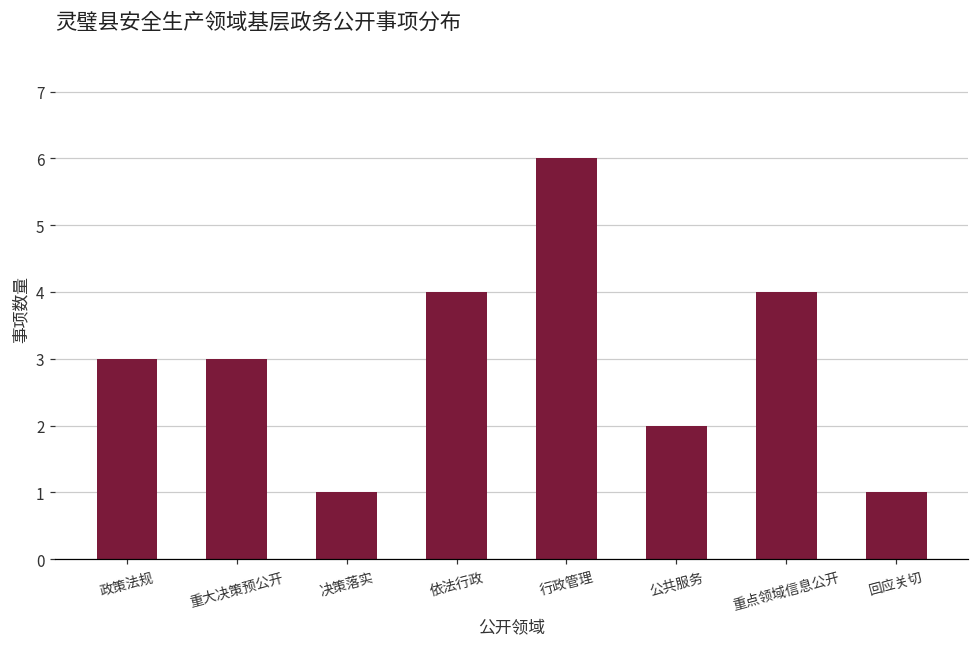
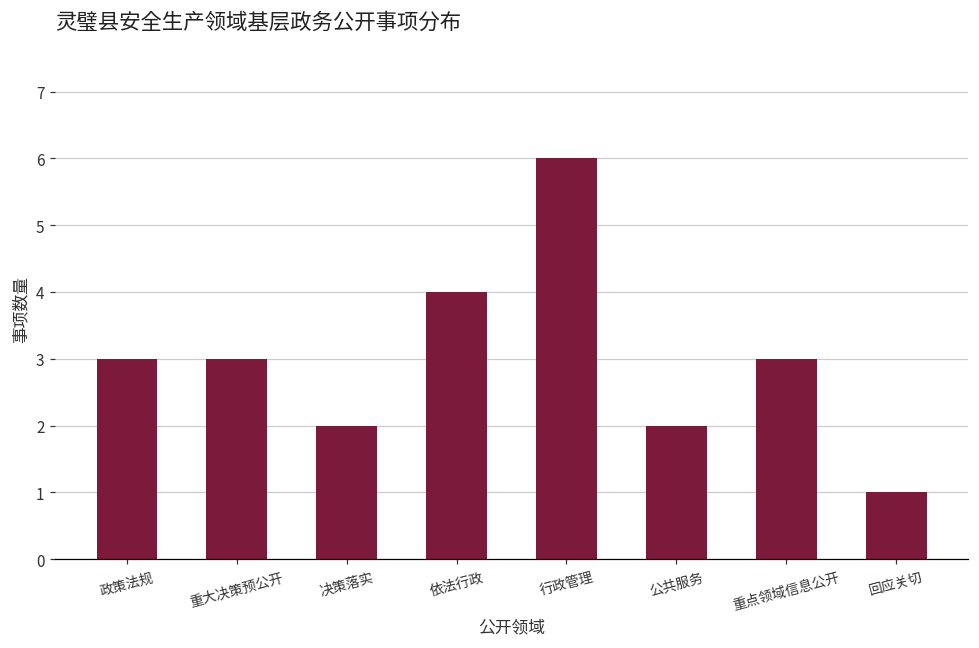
决策落实: 1 -> 2
重点领域信息公开: 4 -> 3
